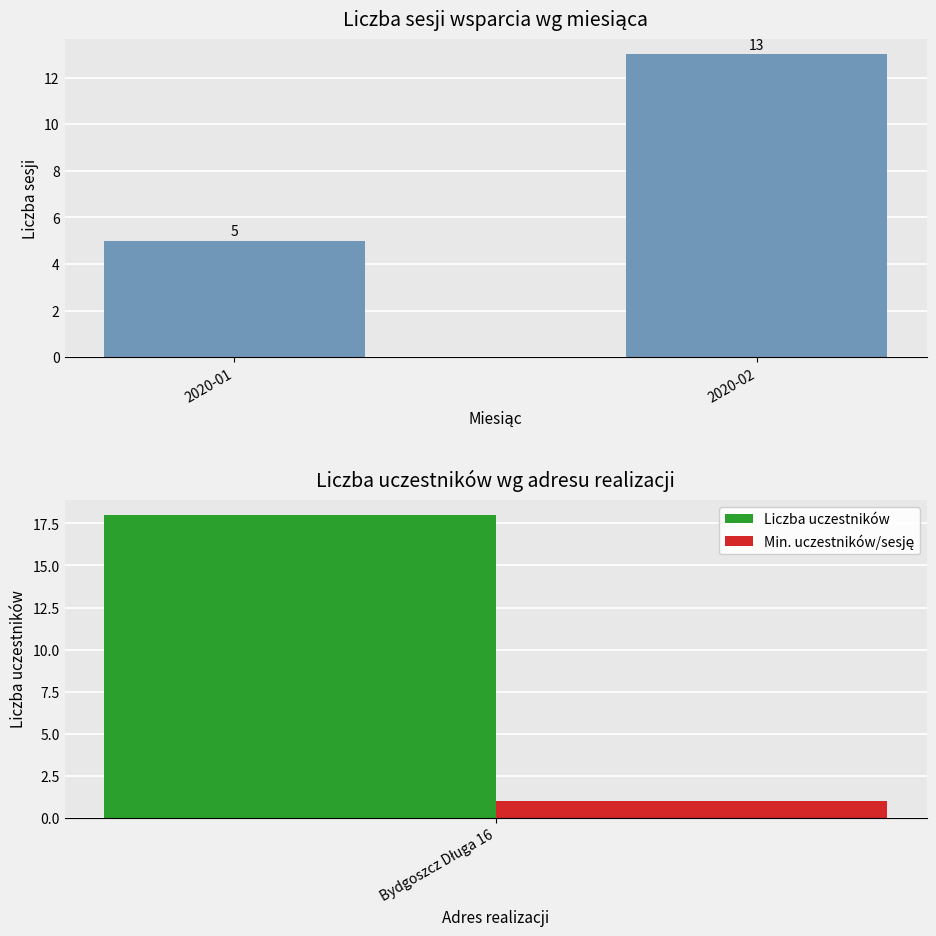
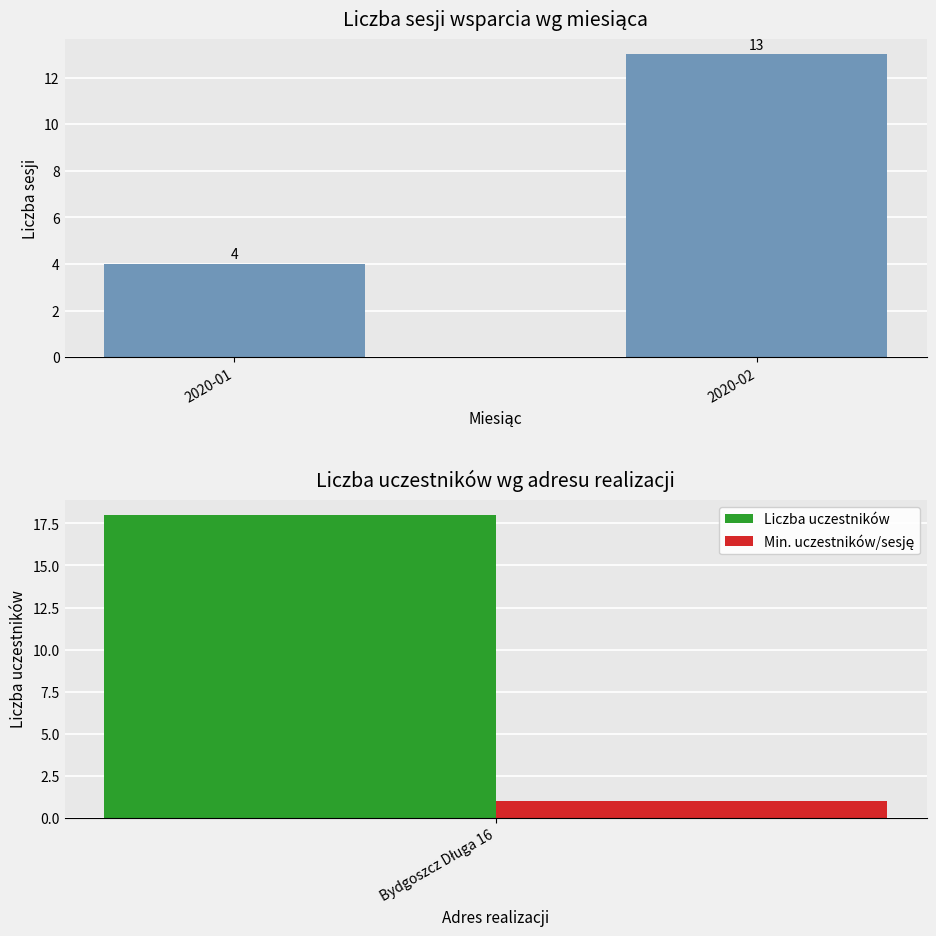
Liczba sesji wsparcia wg miesiąca, 2020-01: 5 -> 4
